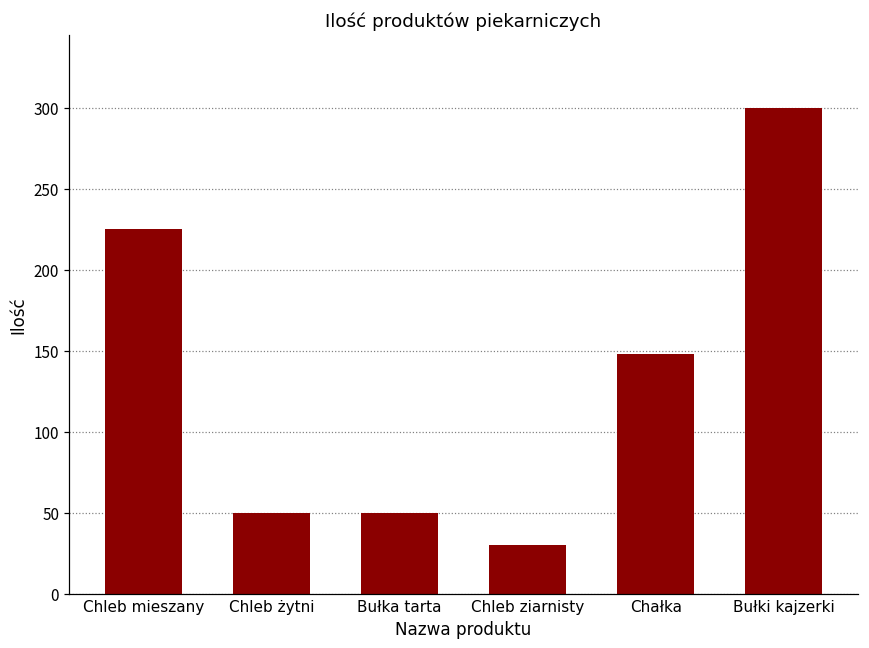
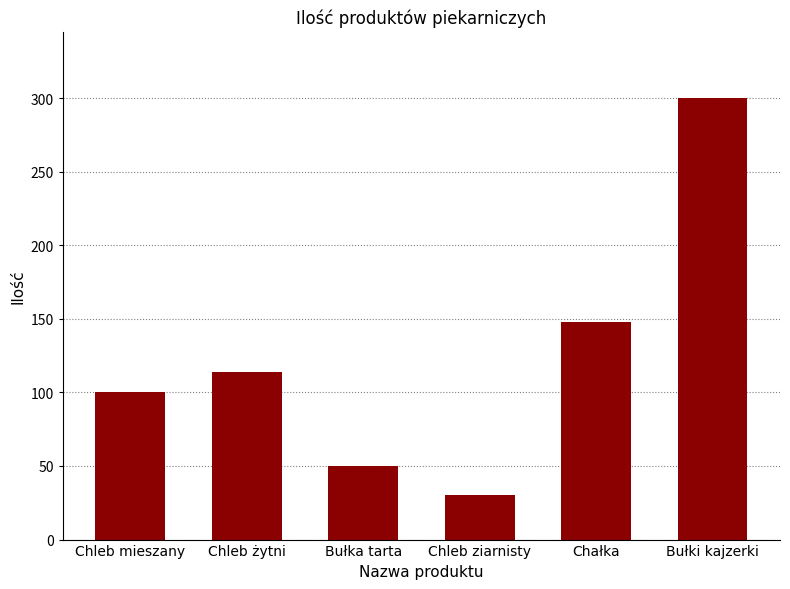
Chleb mieszany: 225 -> 100
Chleb żytni: 50 -> 114
